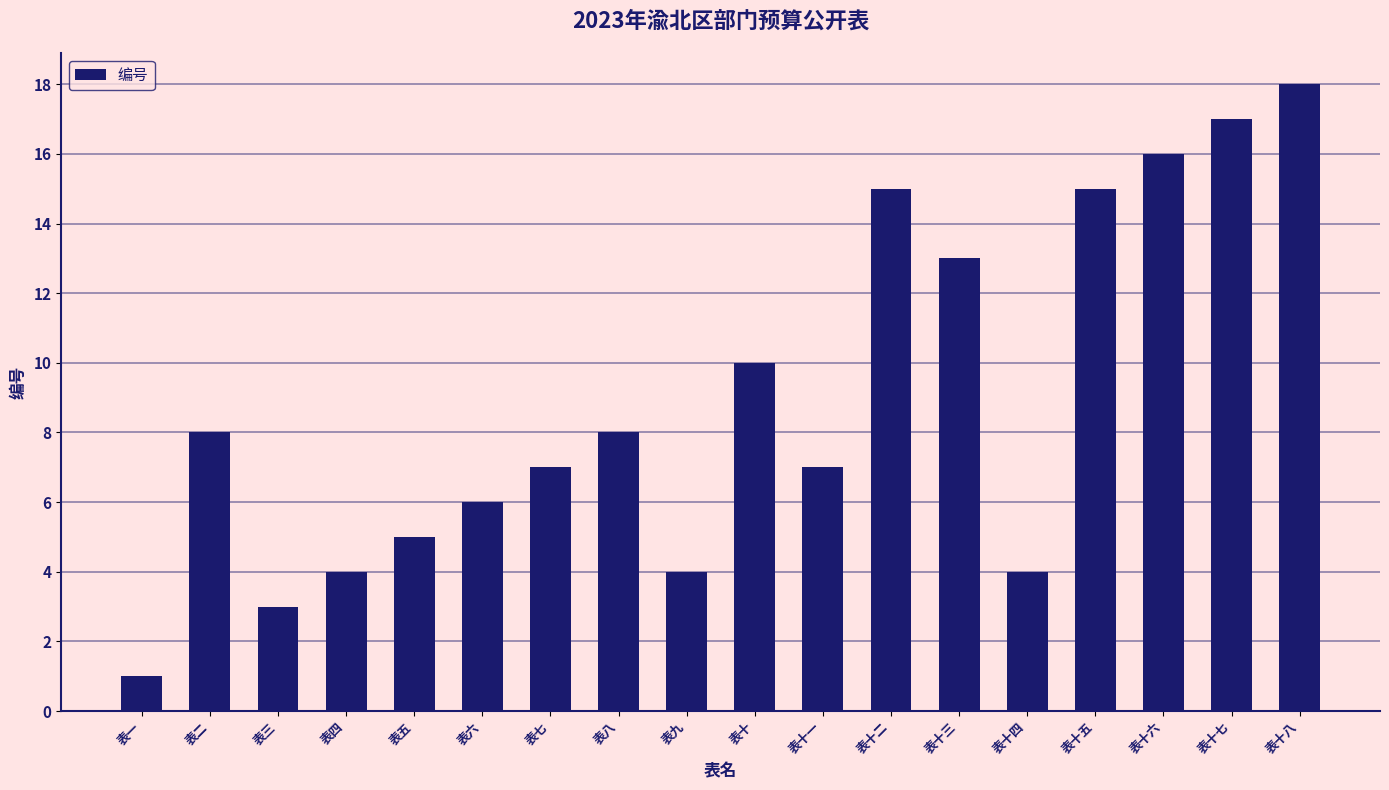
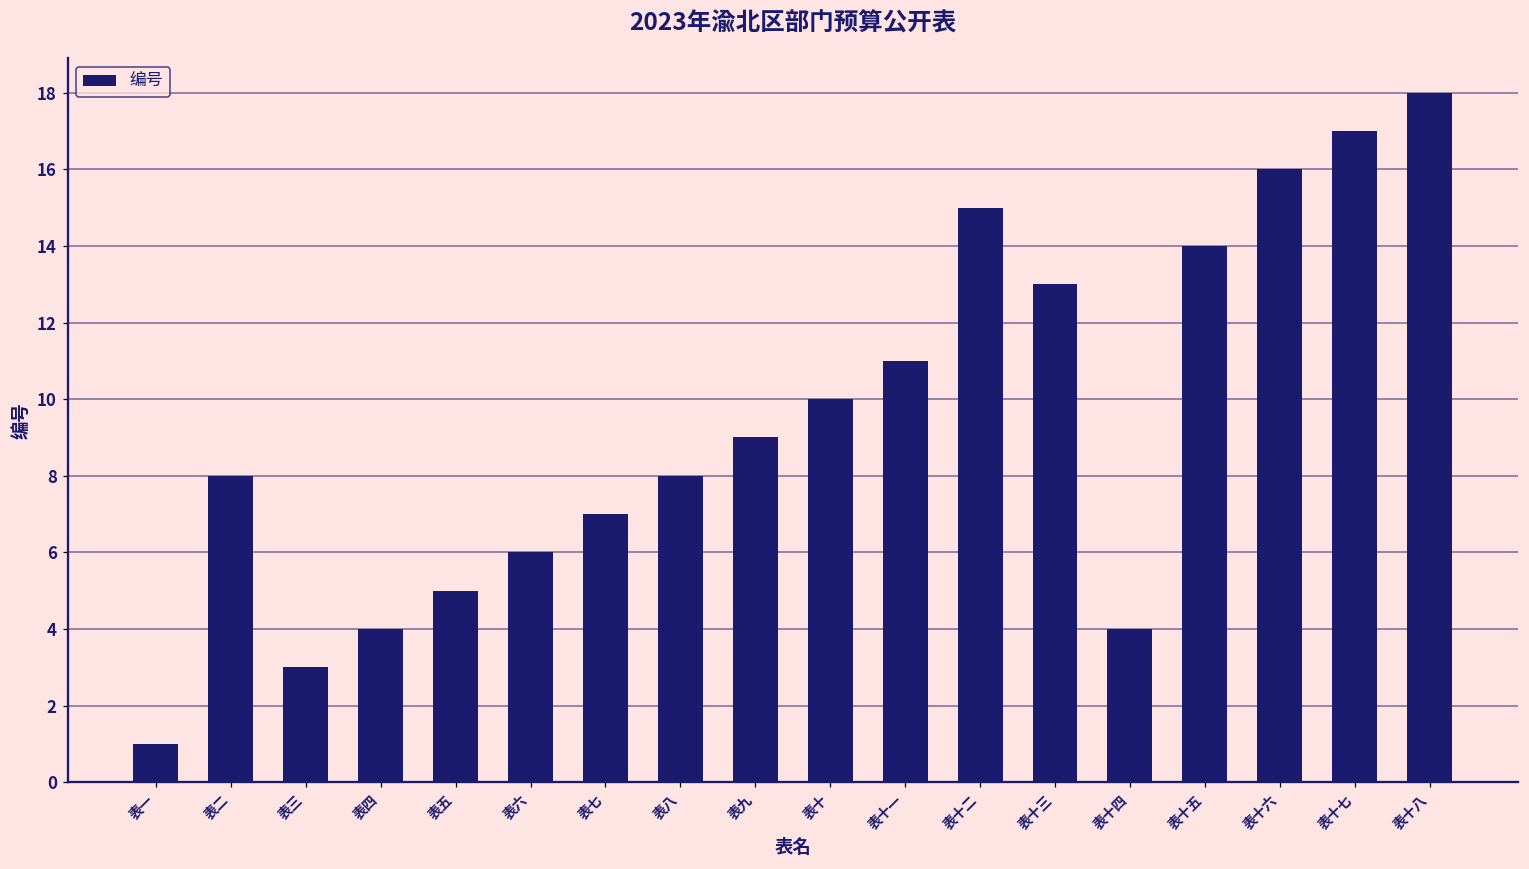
表九: 4 -> 9
表十一: 7 -> 11
表十五: 15 -> 14
